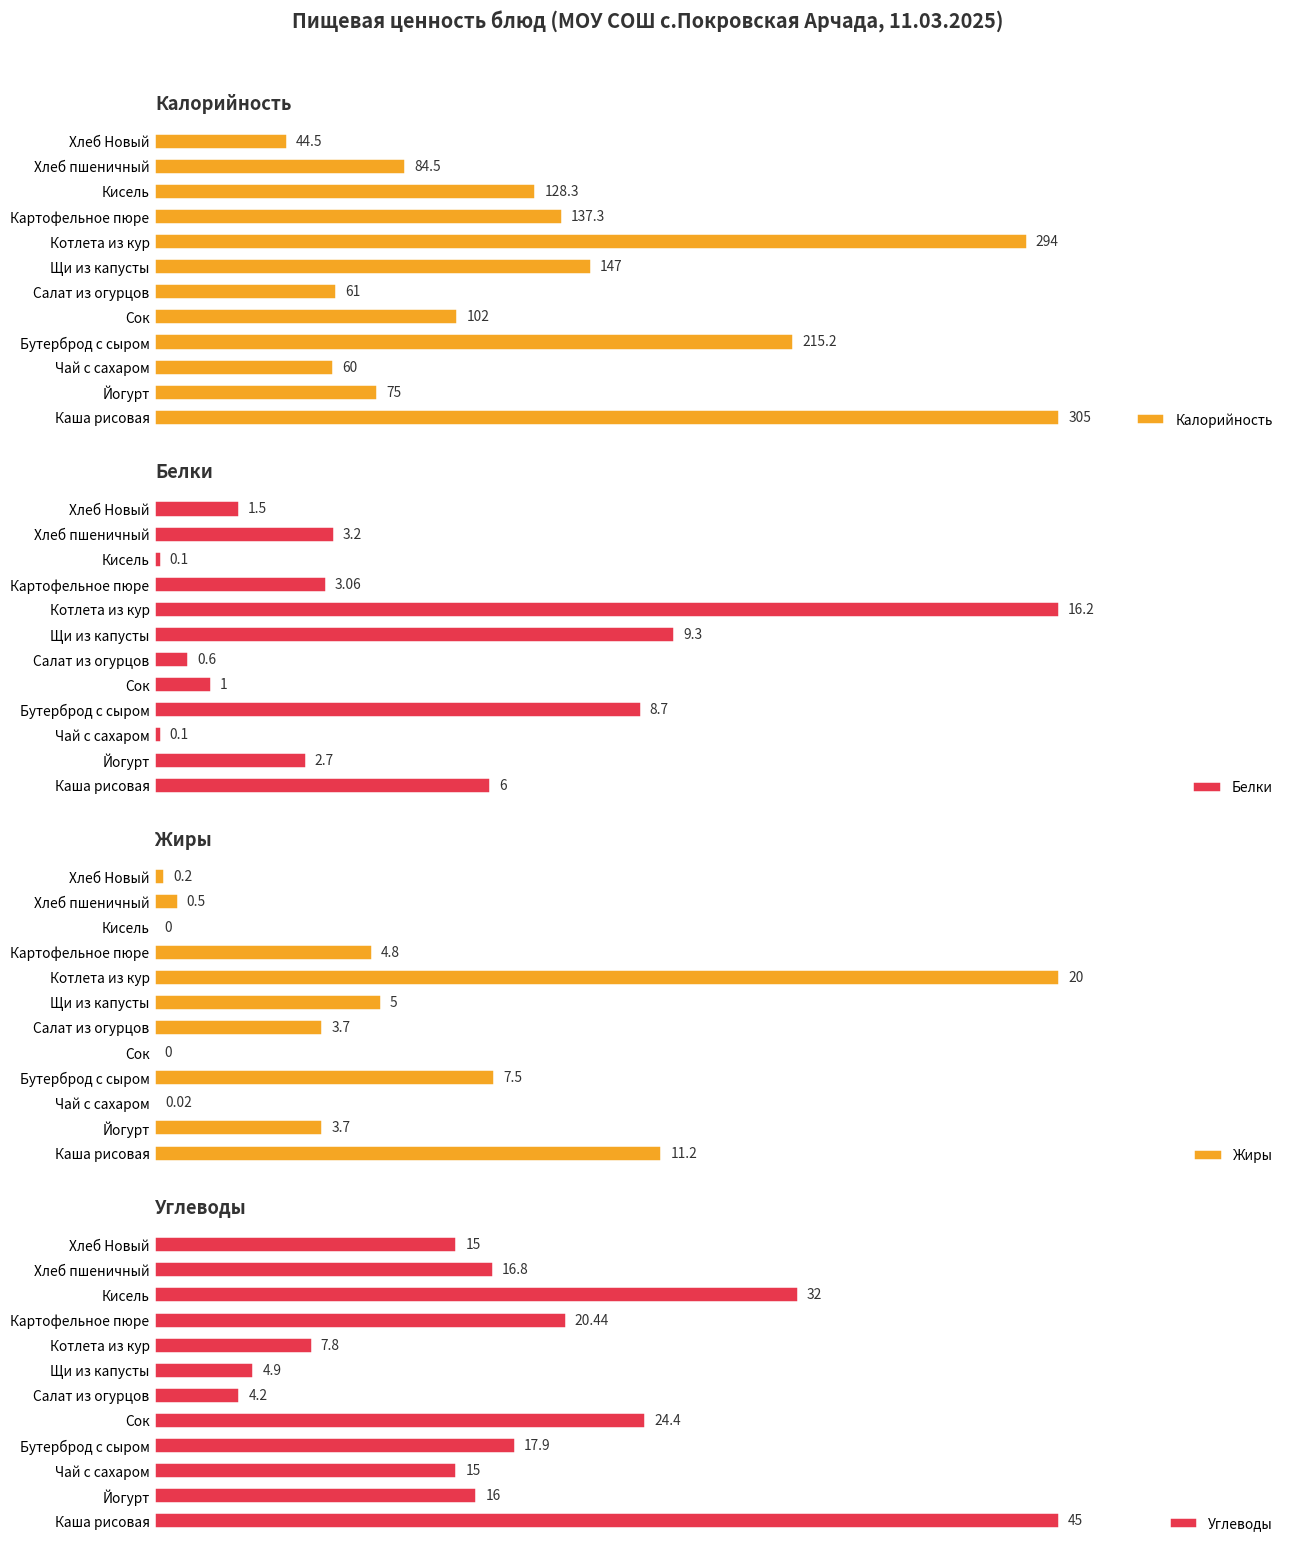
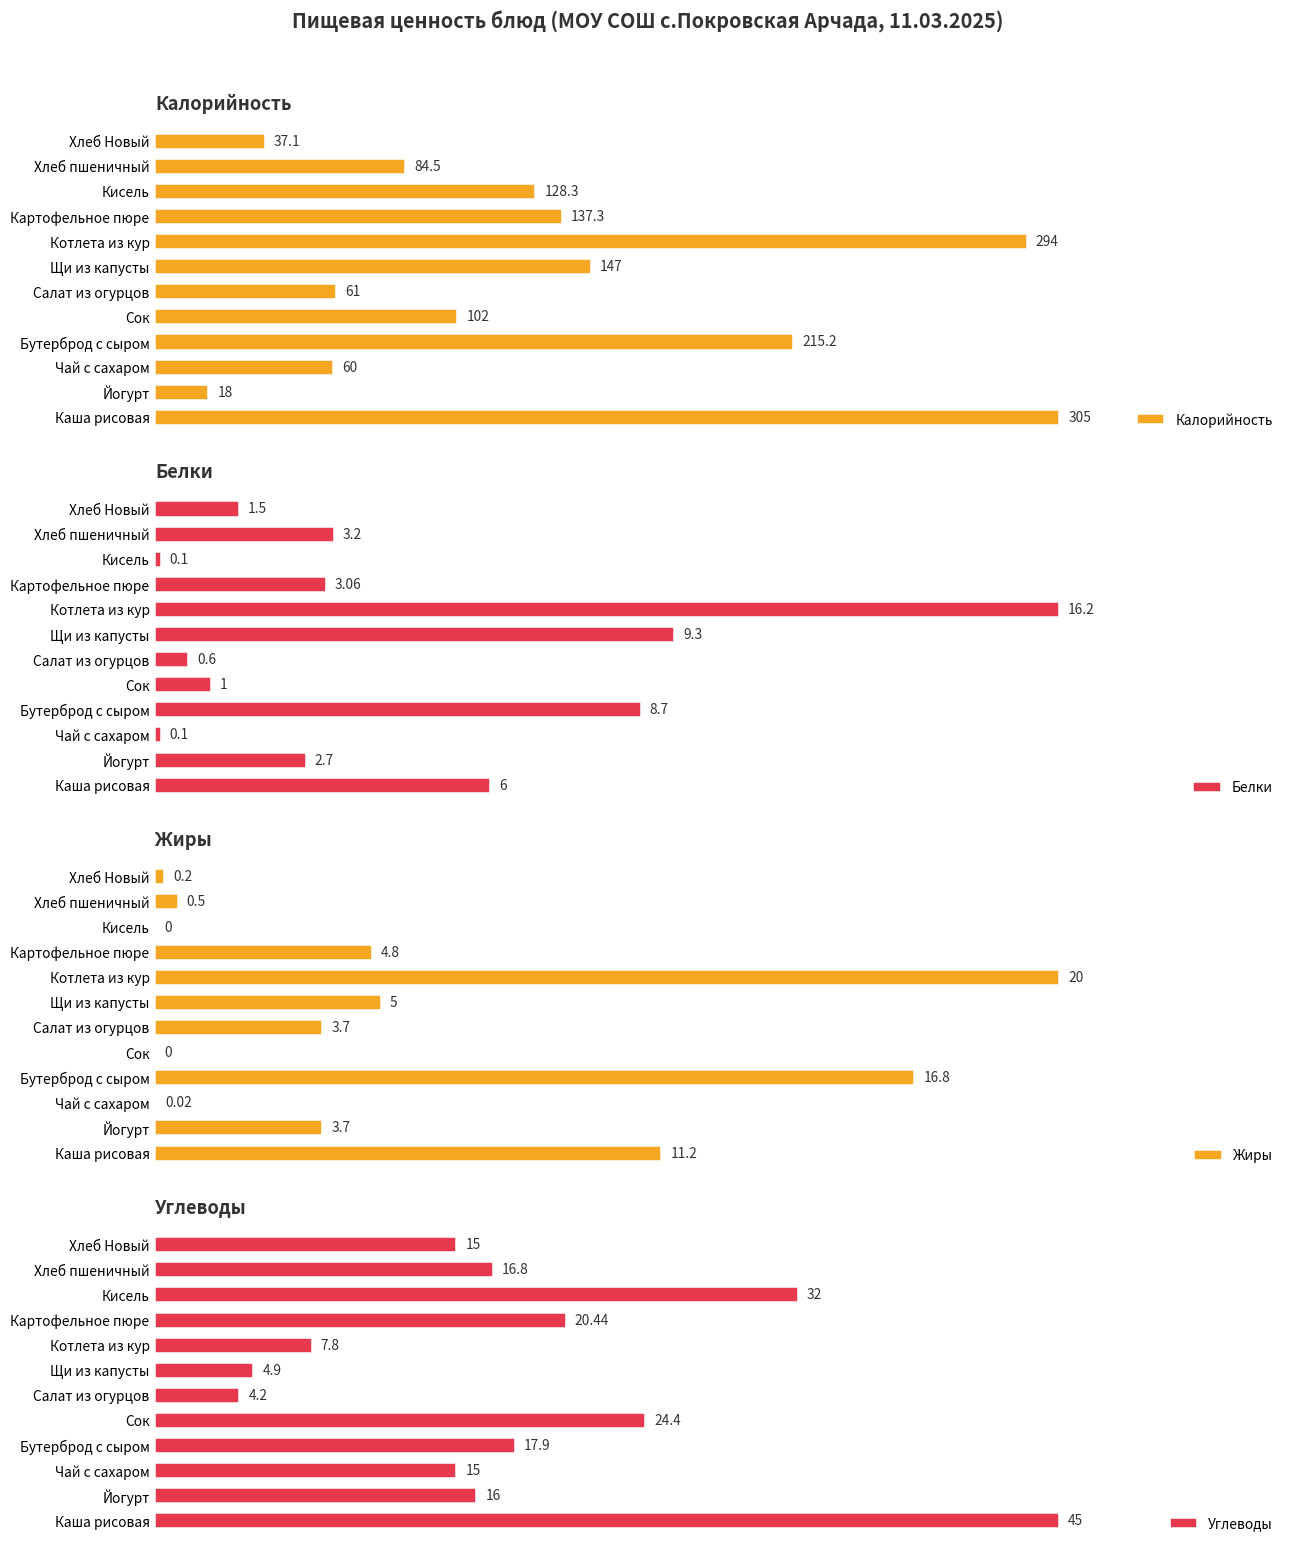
Калорийность, Хлеб Новый: 44.5 -> 37.1
Калорийность, Йогурт: 75 -> 18
Жиры, Бутерброд с сыром: 7.5 -> 16.8
